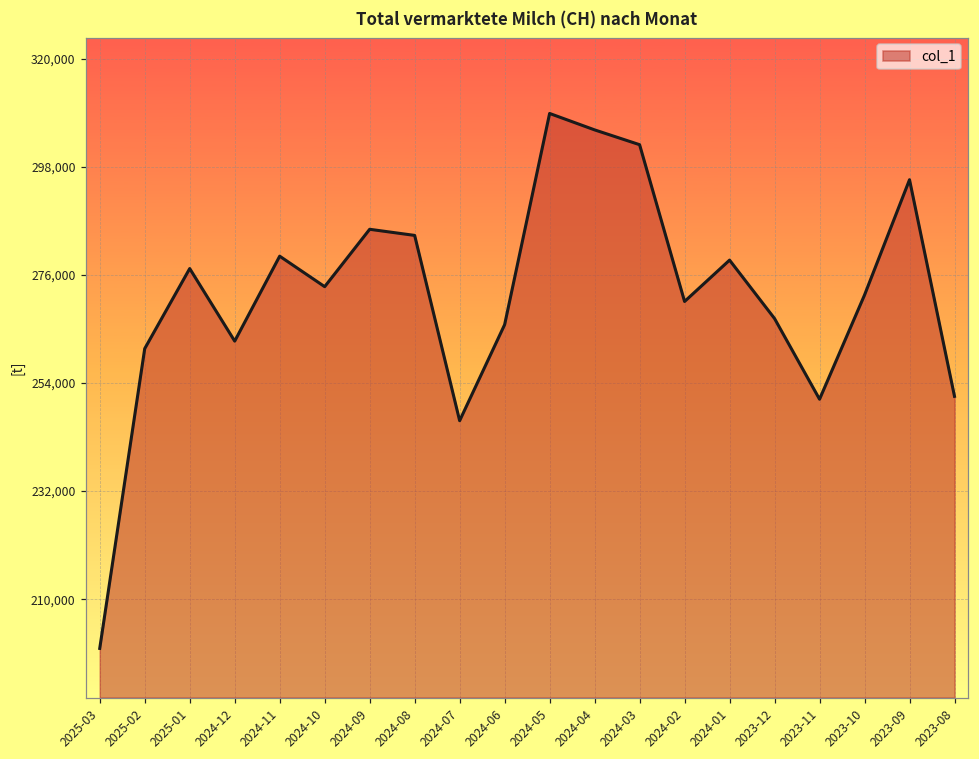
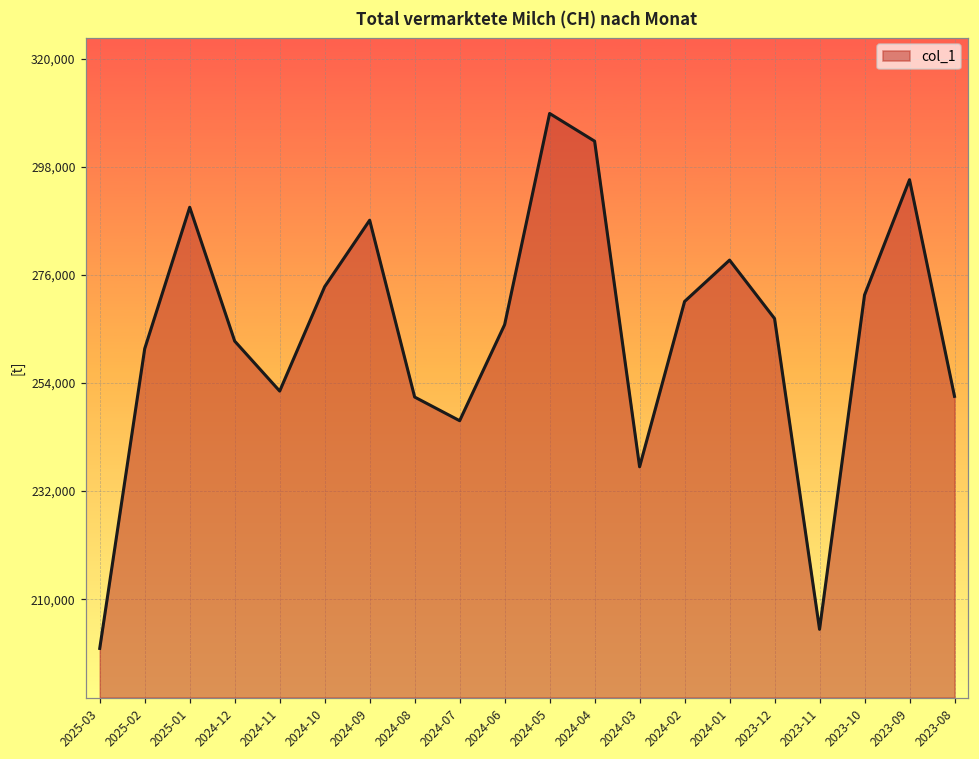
2025-01: 277,000 -> 290,000
2024-11: 280,000 -> 252,000
2024-09: 285,000 -> 287,000
2024-08: 284,000 -> 251,000
2024-04: 306,000 -> 303,000
2024-03: 303,000 -> 237,000
2023-11: 251,000 -> 204,000
